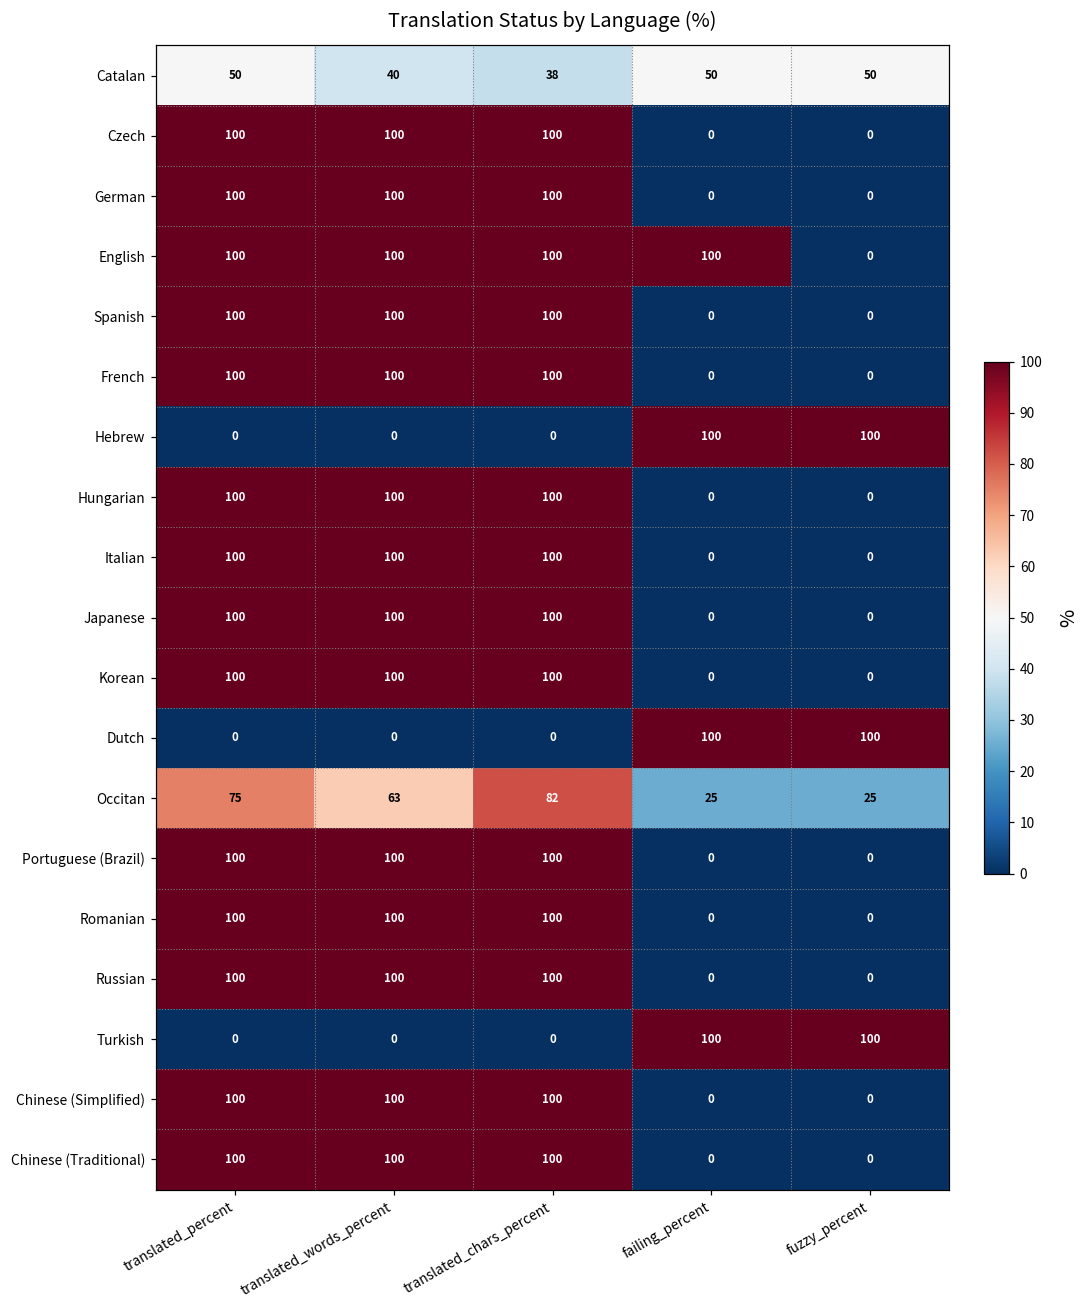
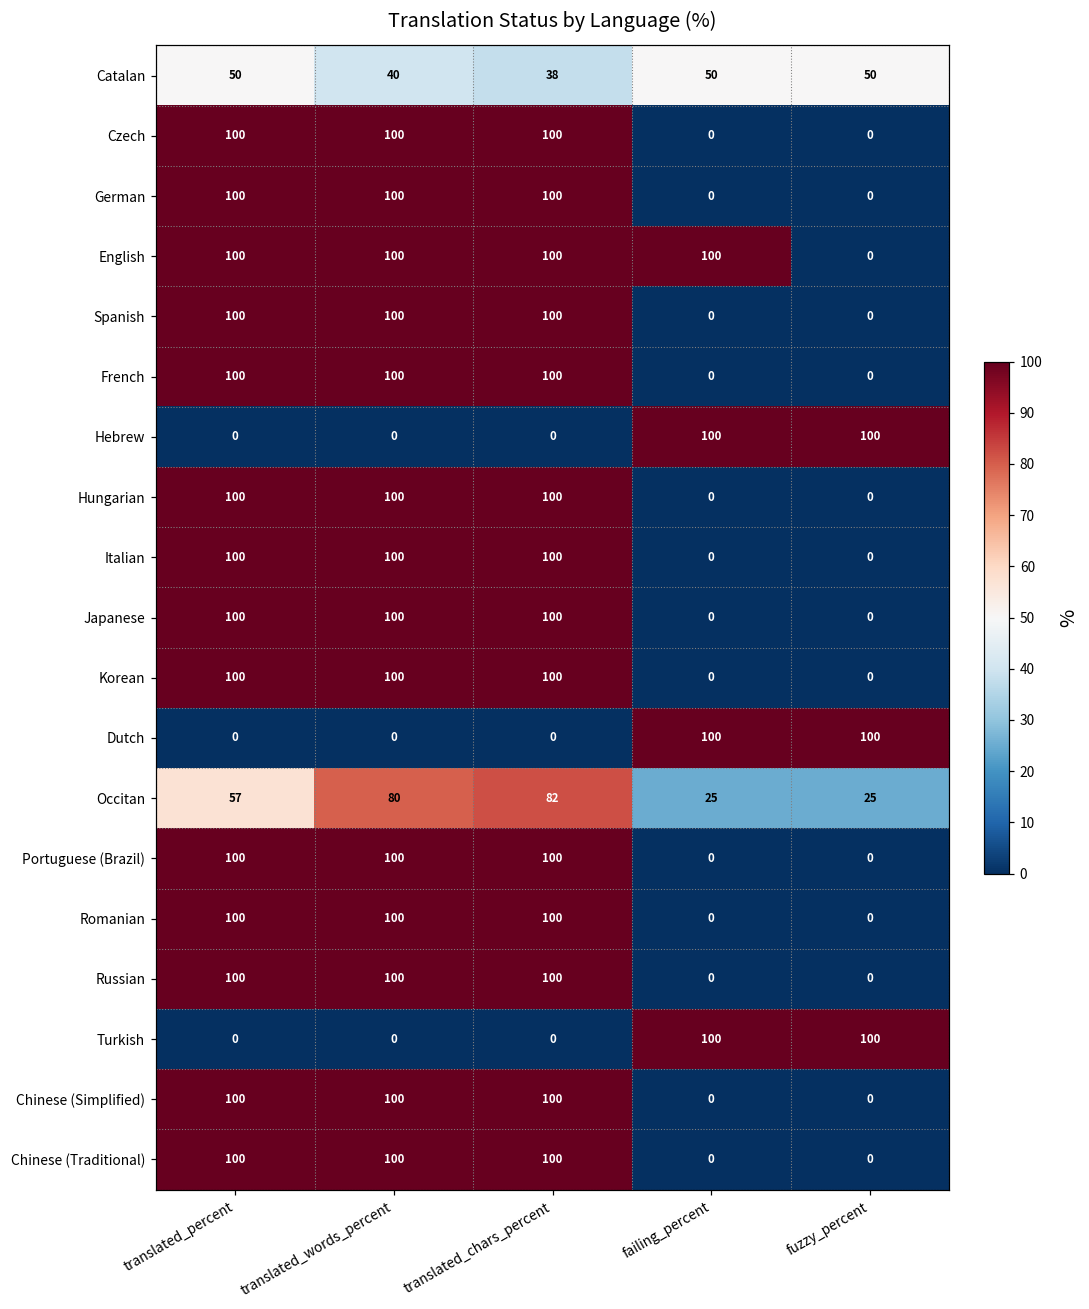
Occitan, translated_percent: 75 -> 57
Occitan, translated_words_percent: 63 -> 80
